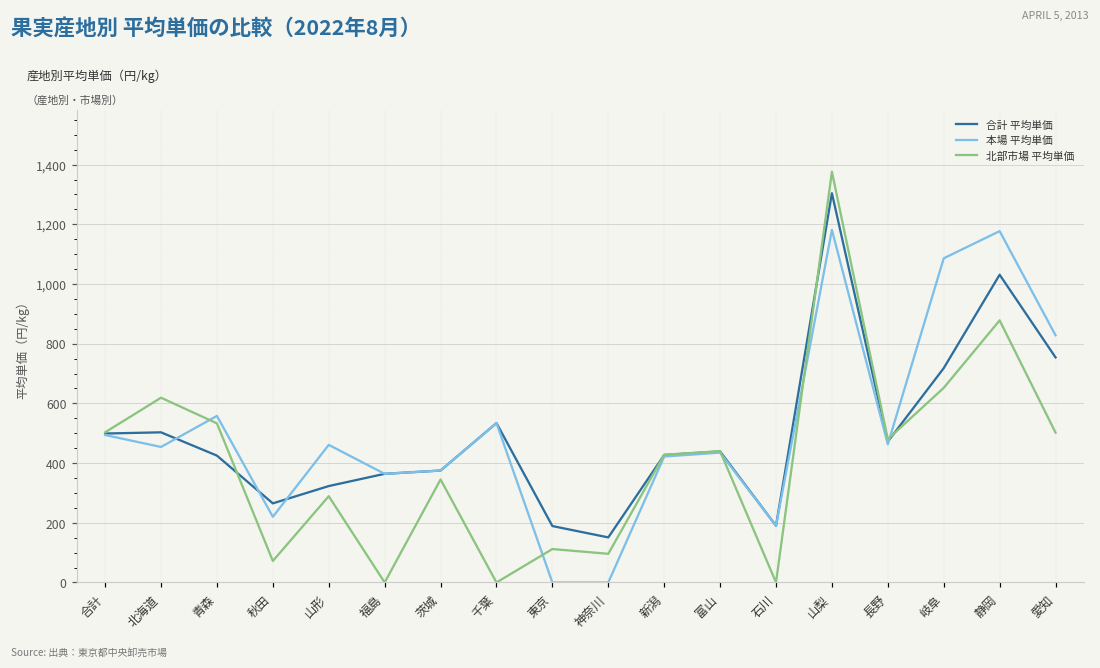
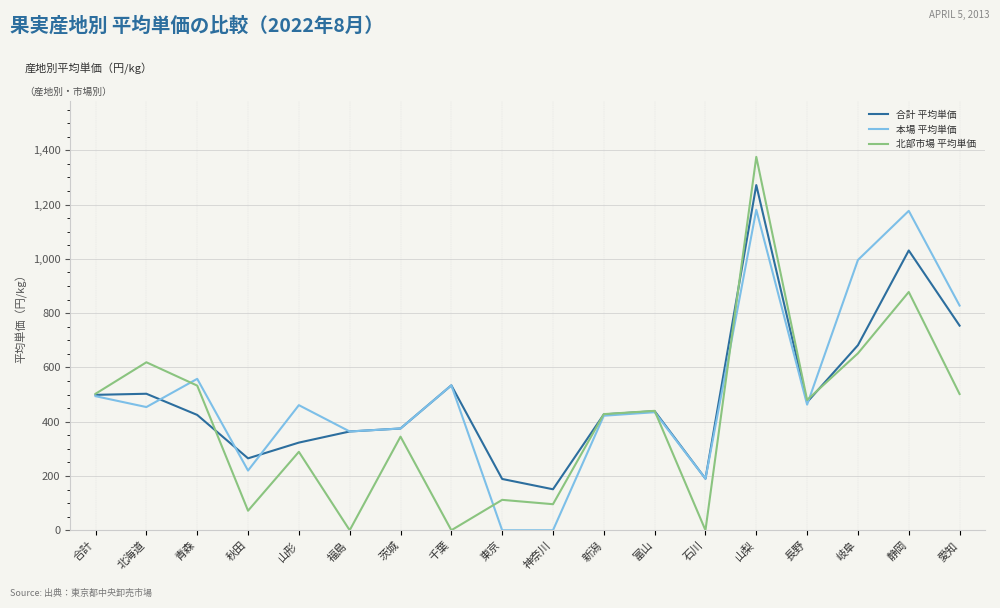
合計 平均単価, 山梨: 1,300 -> 1,270
合計 平均単価, 岐阜: 720 -> 680
本場 平均単価, 岐阜: 1,090 -> 1,000
